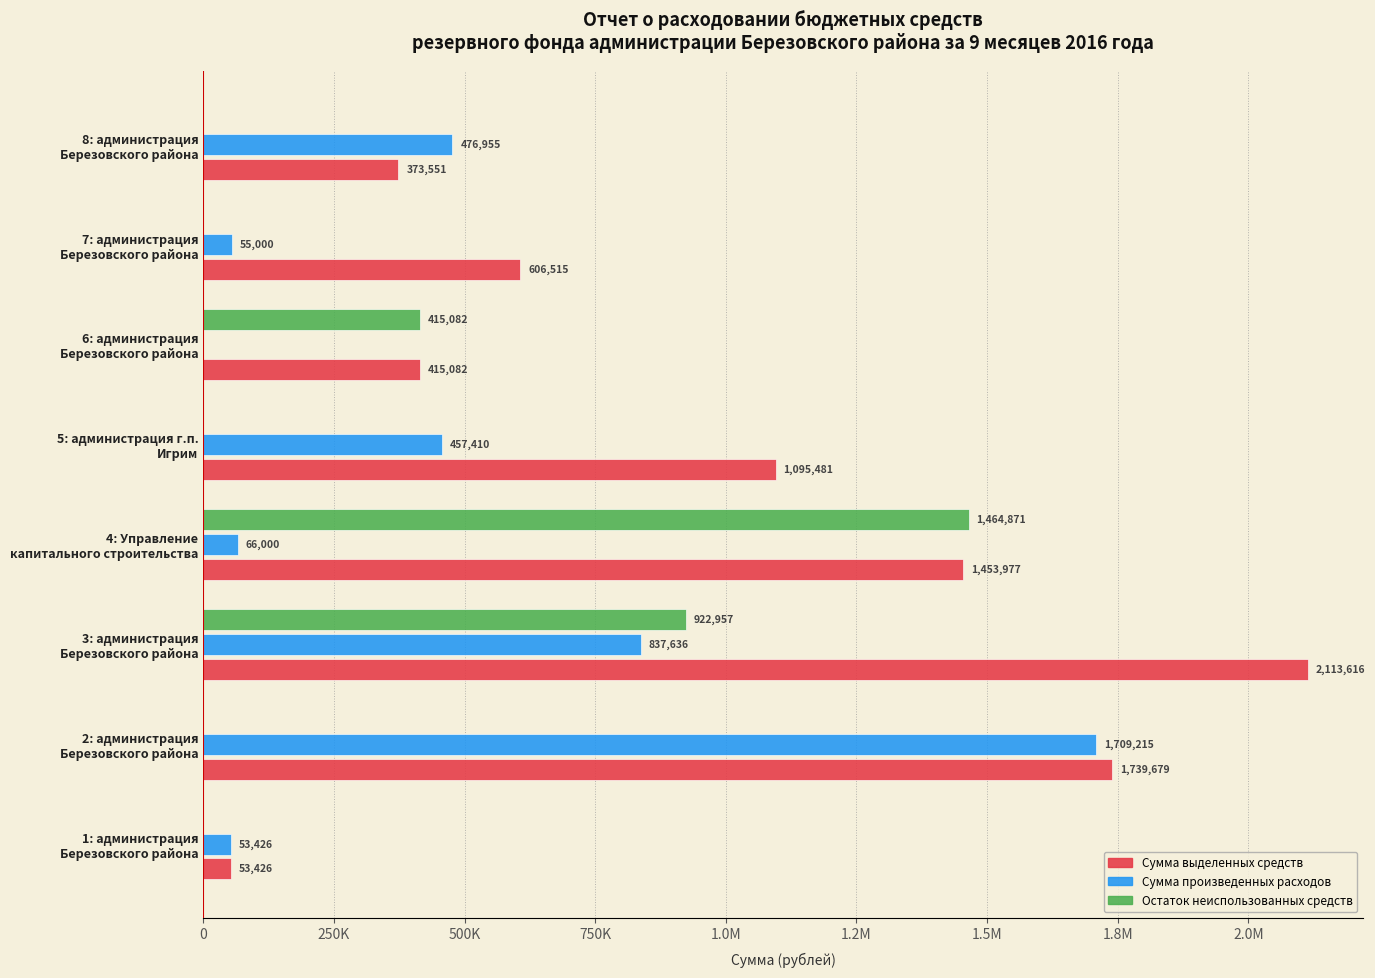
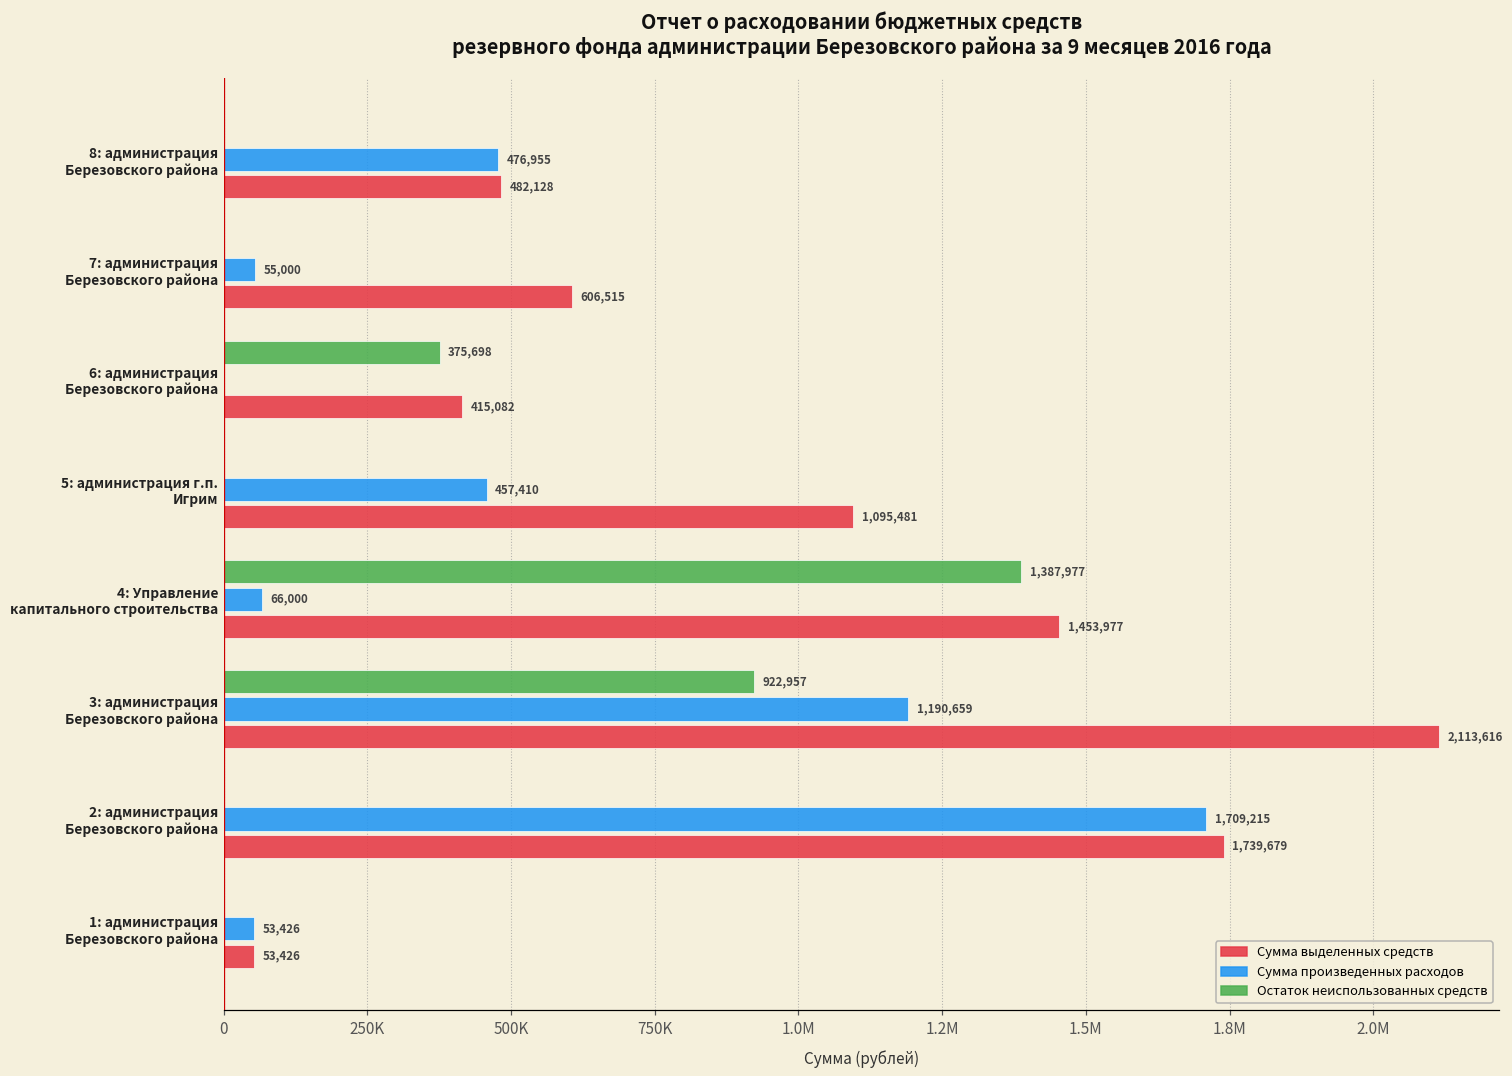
Сумма выделенных средств, 8: администрация Березовского района: 373,551 -> 482,128
Остаток неиспользованных средств, 6: администрация Березовского района: 415,082 -> 375,698
Остаток неиспользованных средств, 4: Управление капитального строительства: 1,464,871 -> 1,387,977
Сумма произведенных расходов, 3: администрация Березовского района: 837,636 -> 1,190,659
